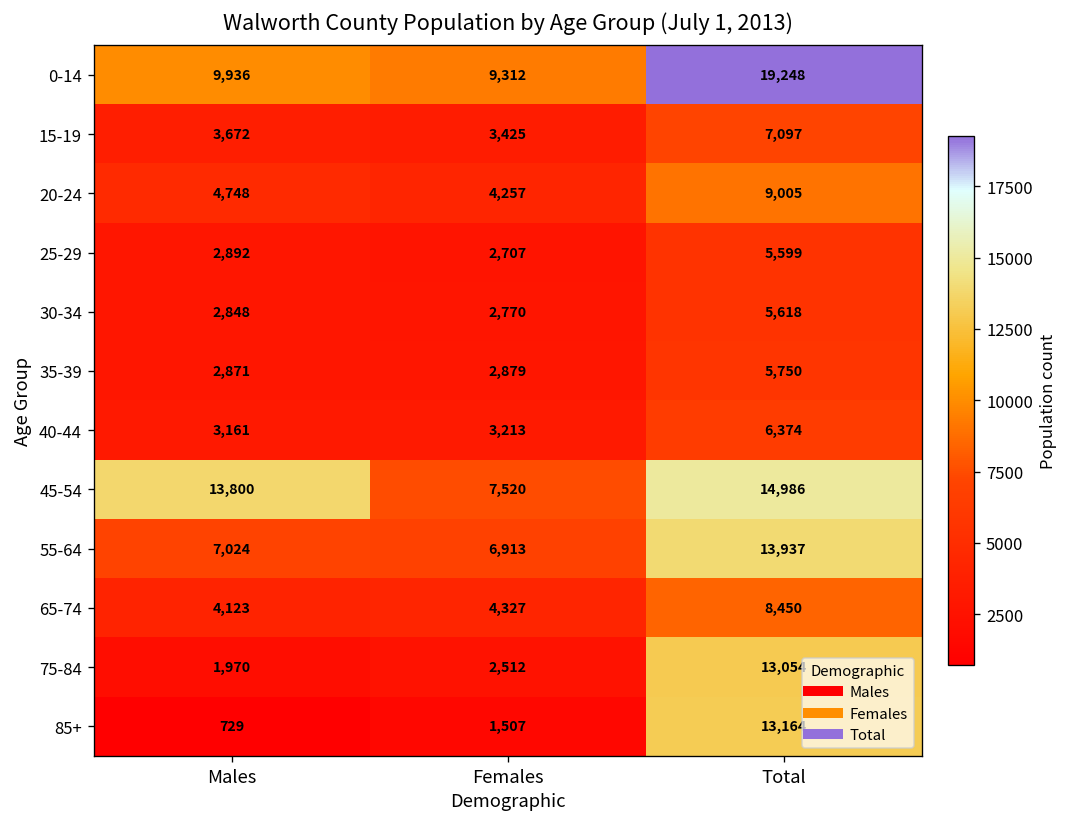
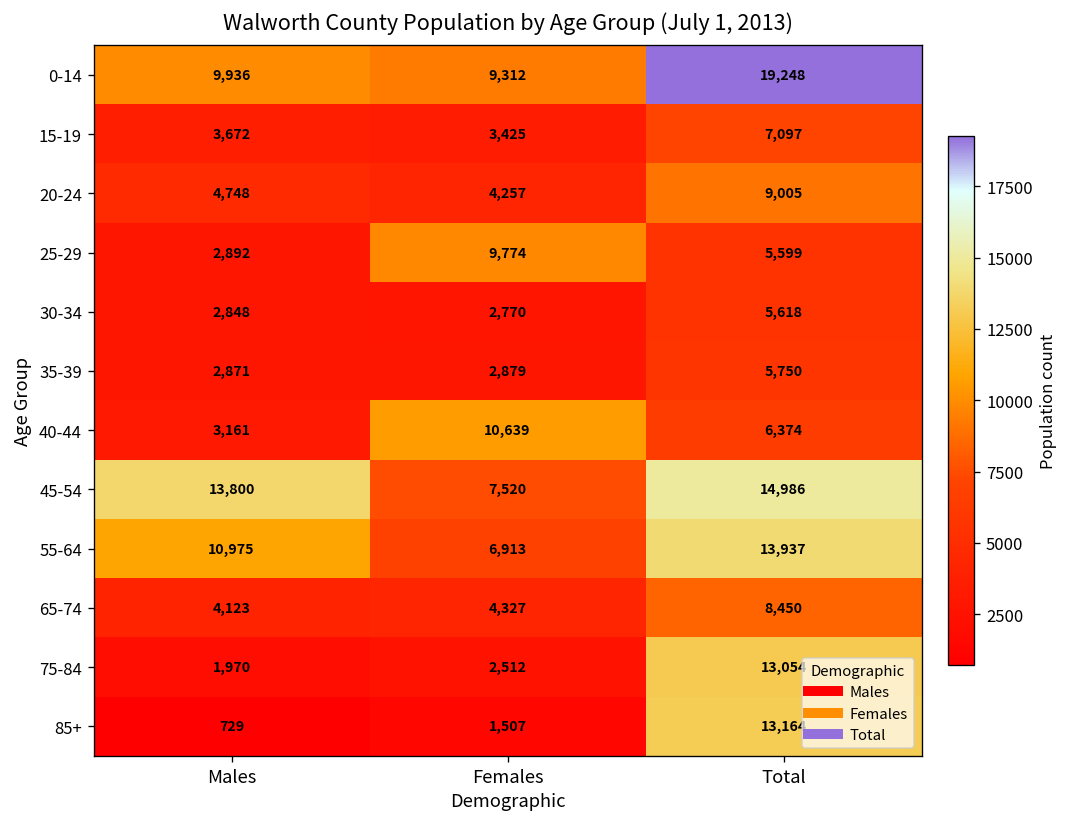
25-29, Females: 2,707 -> 9,774
40-44, Females: 3,213 -> 10,639
55-64, Males: 7,024 -> 10,975
